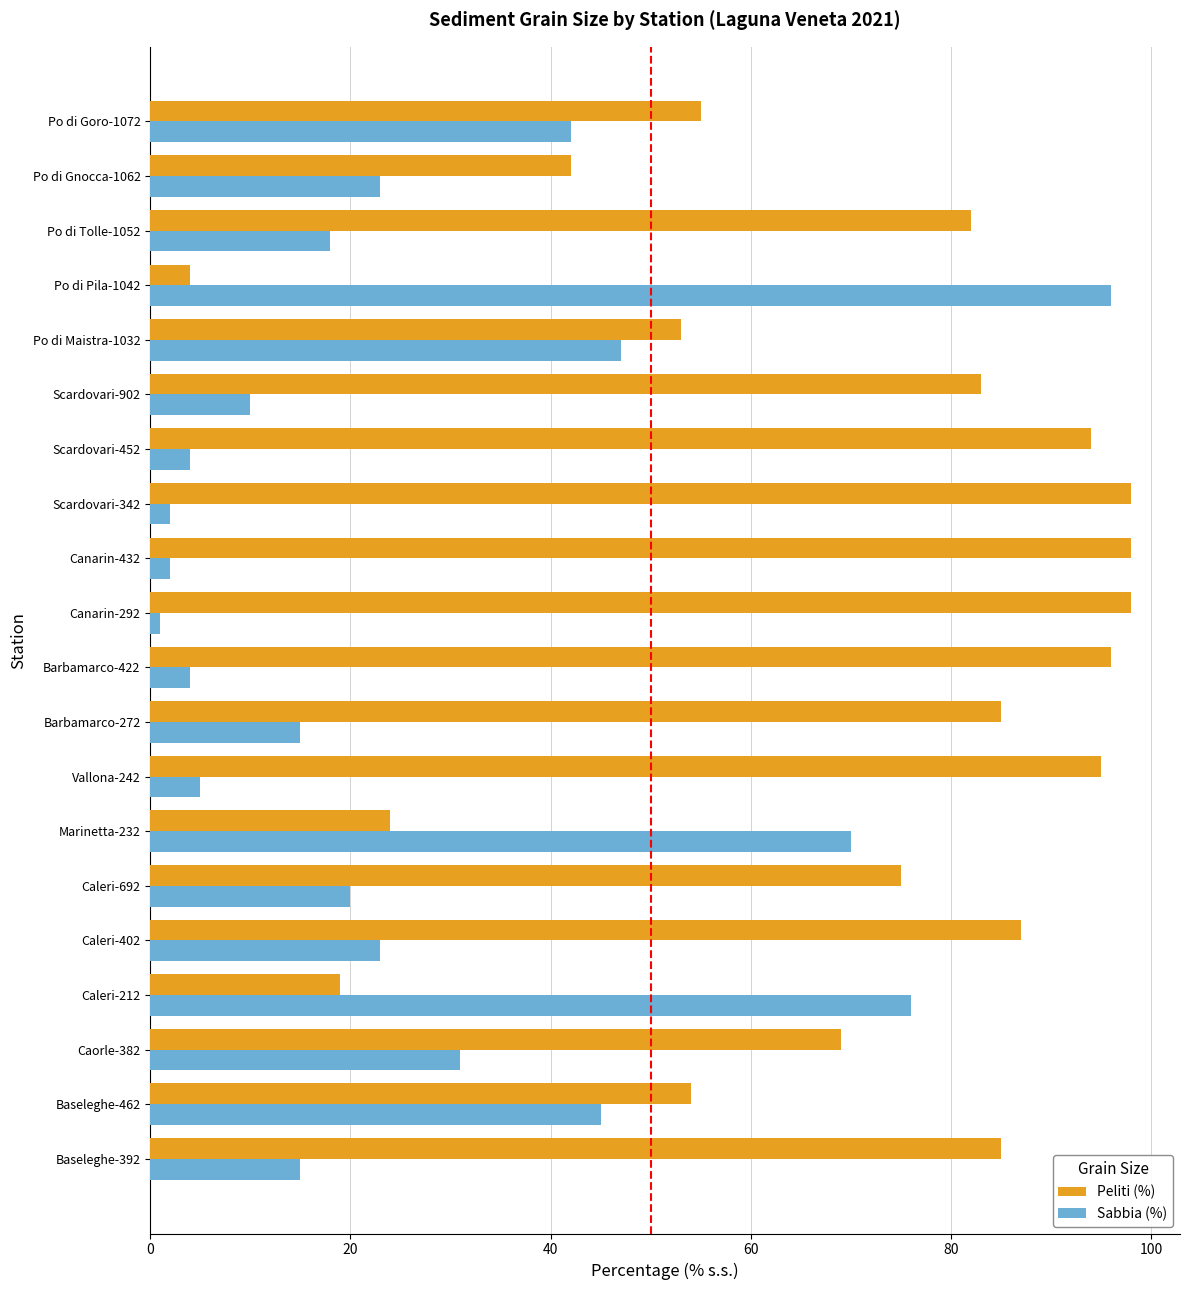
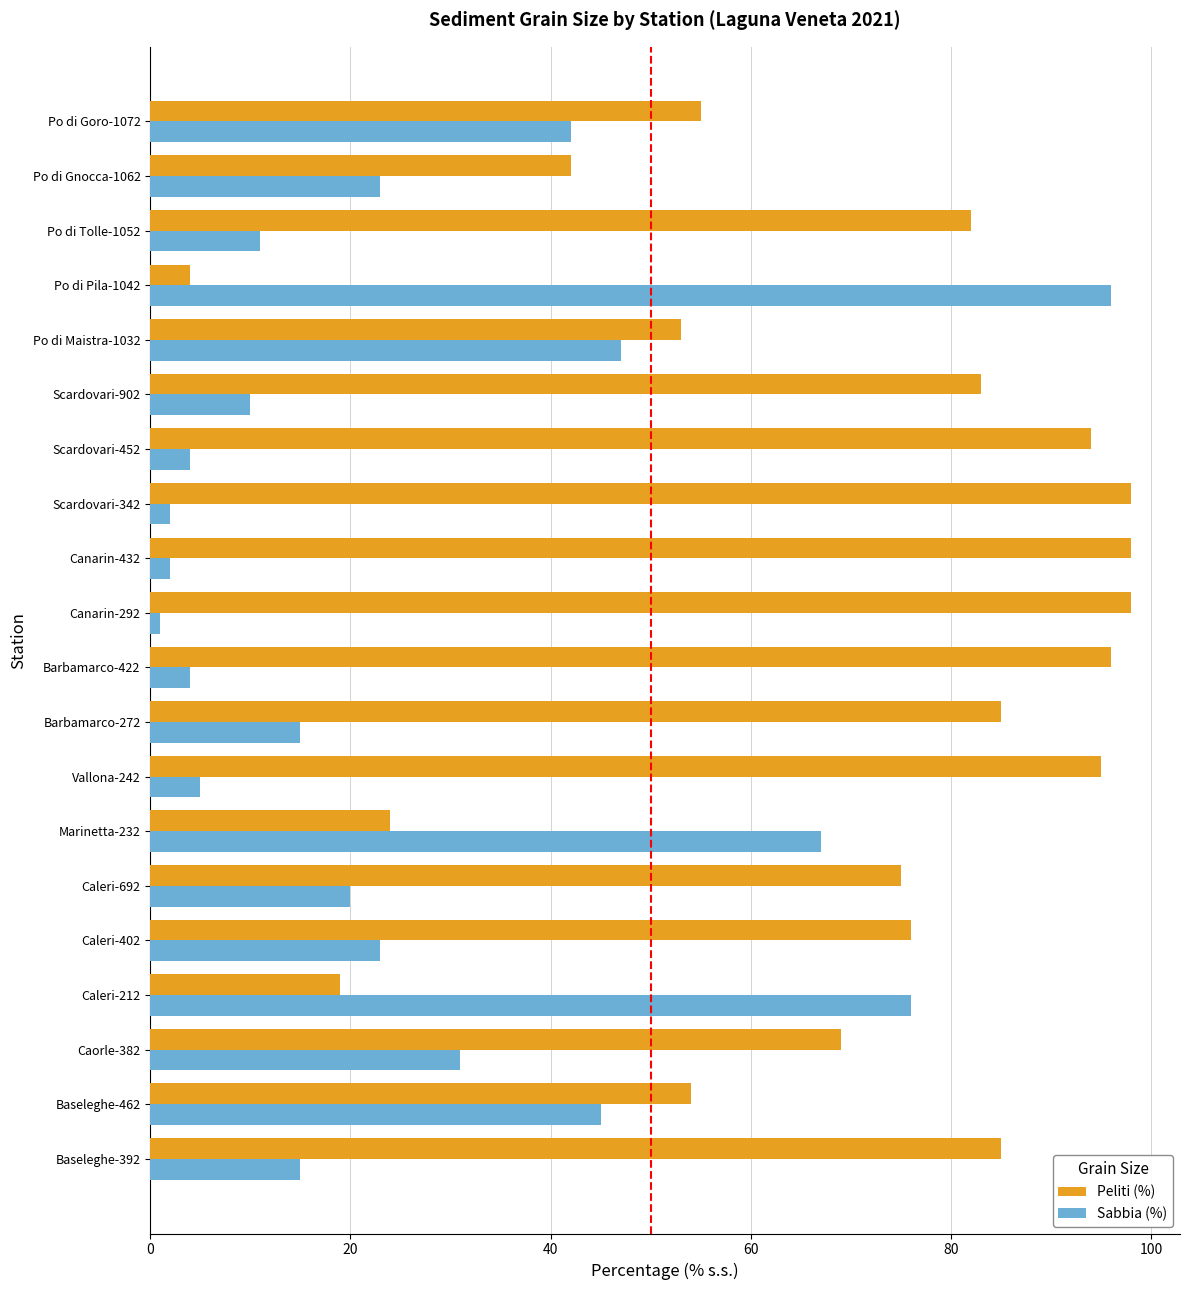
Sabbia (%), Po di Tolle-1052: 18 -> 11
Sabbia (%), Marinetta-232: 70 -> 67
Peliti (%), Caleri-402: 87 -> 76
